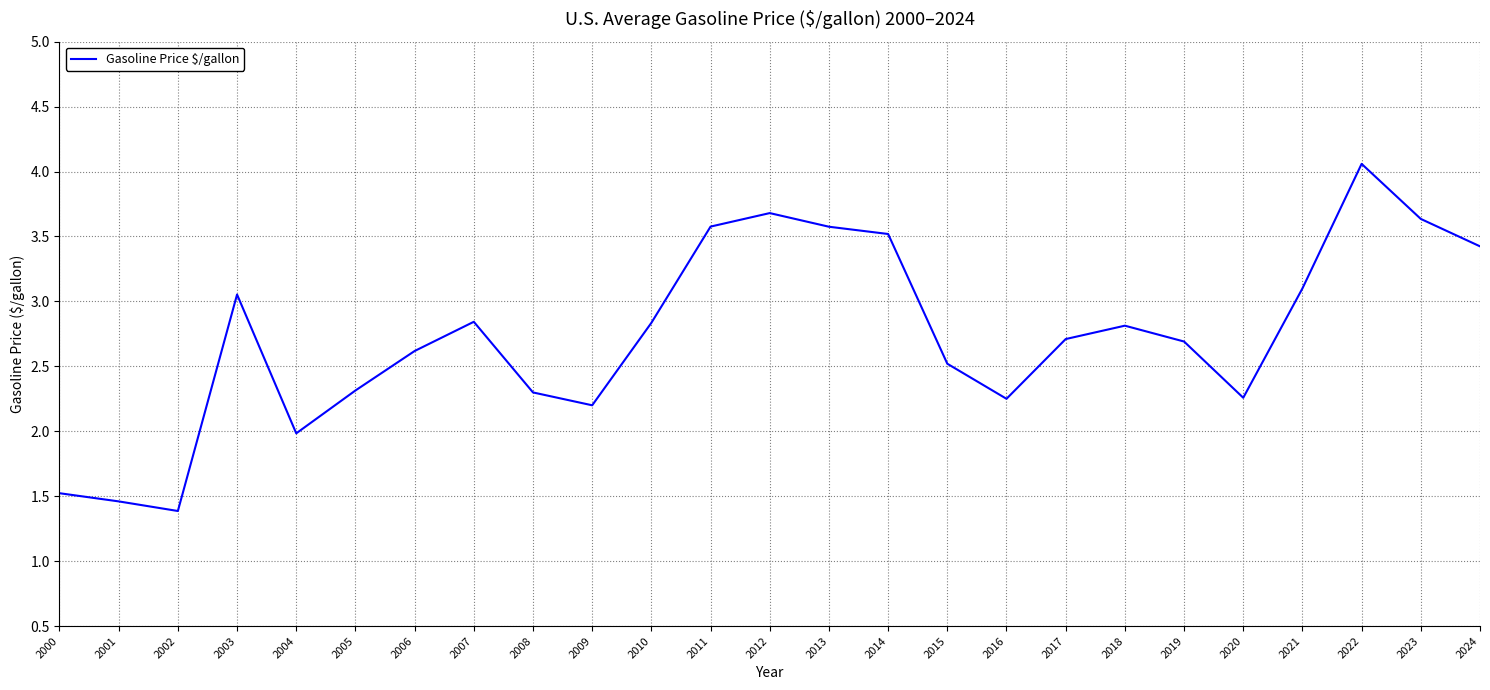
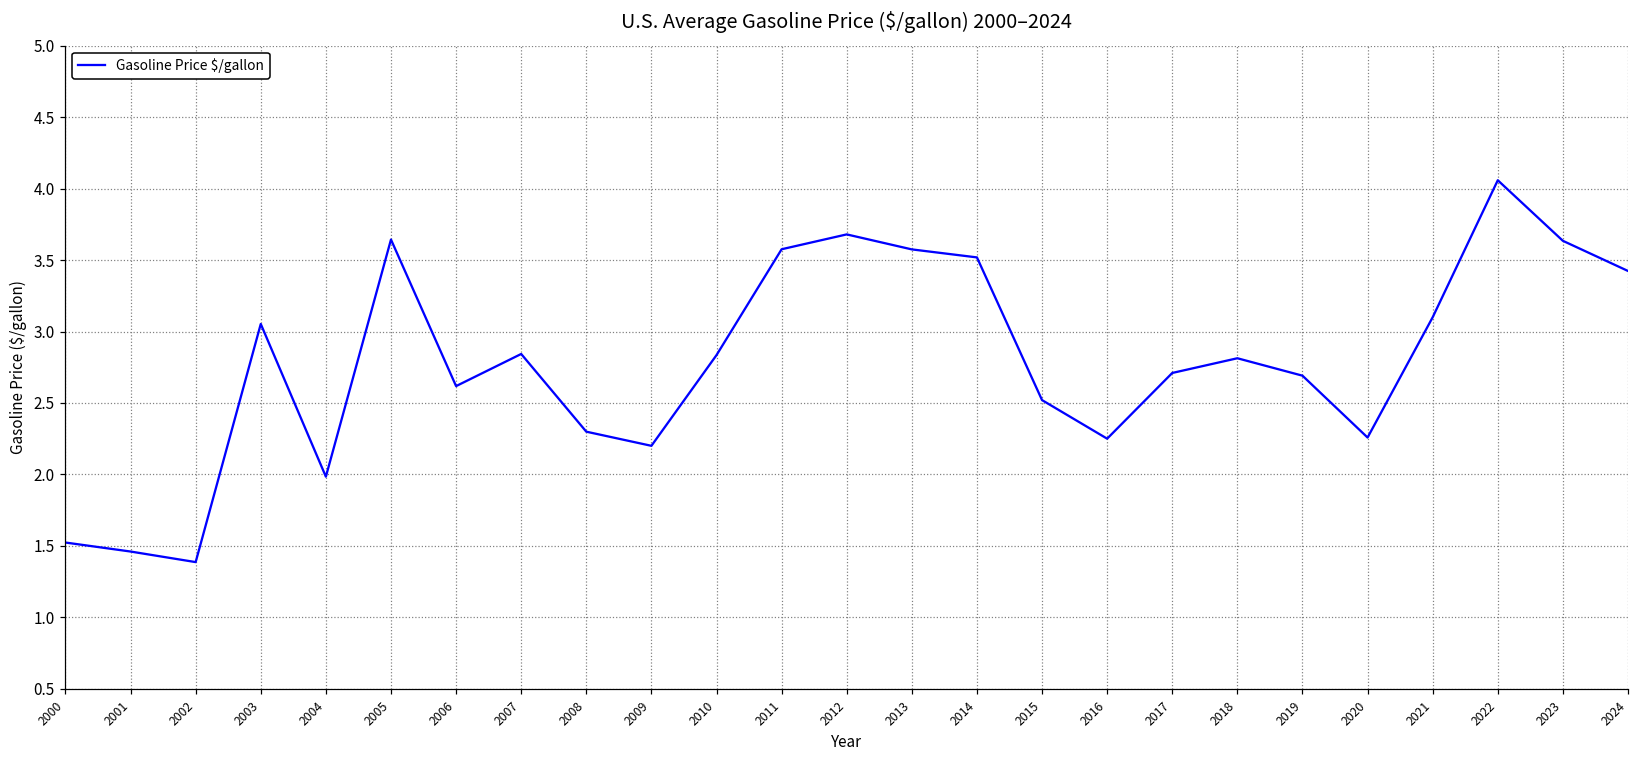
2005: 2.31 -> 3.64
